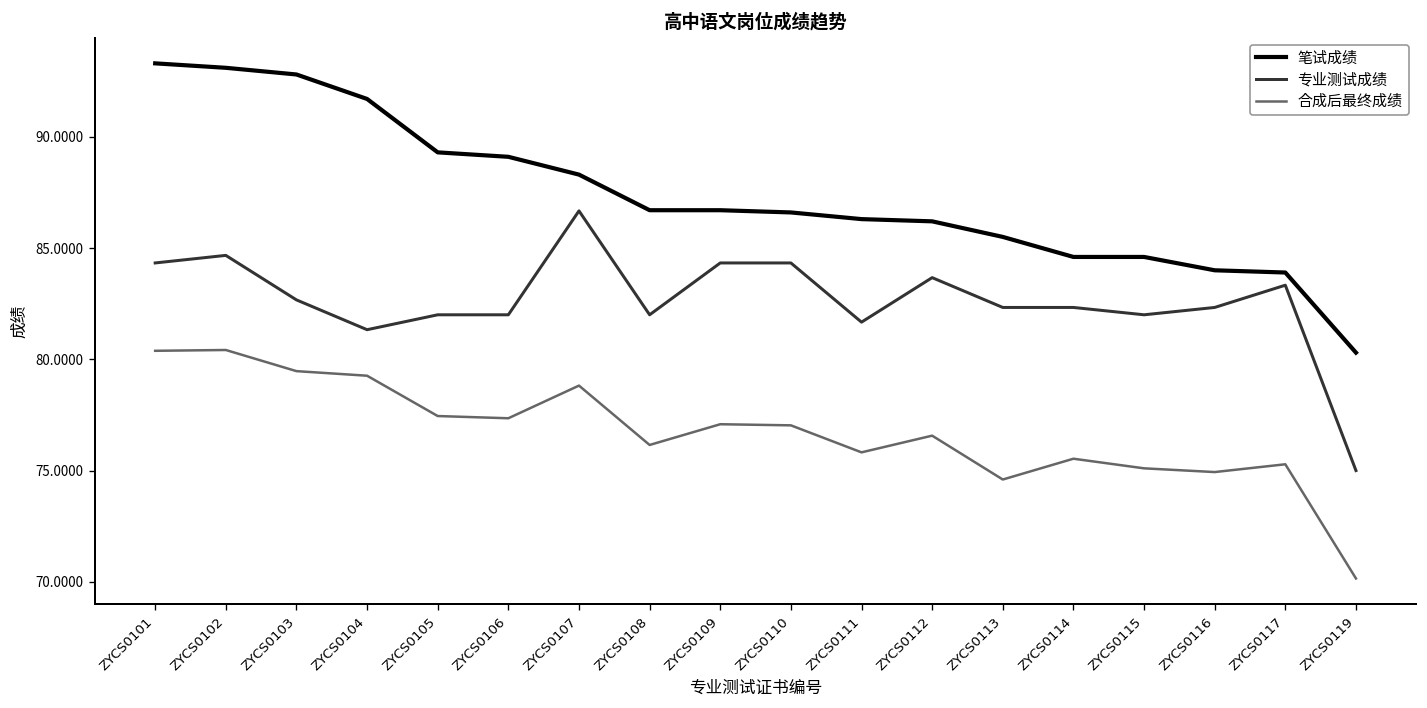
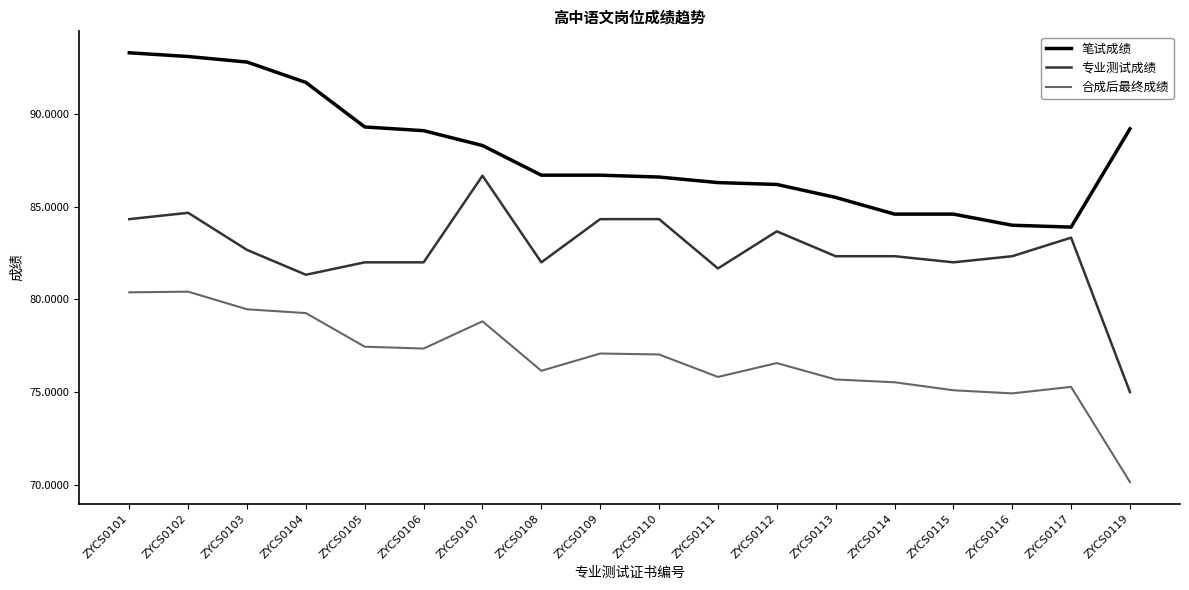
合成后最终成绩, ZYCS0113: 74.6 -> 75.7
笔试成绩, ZYCS0119: 80.3 -> 89.2
